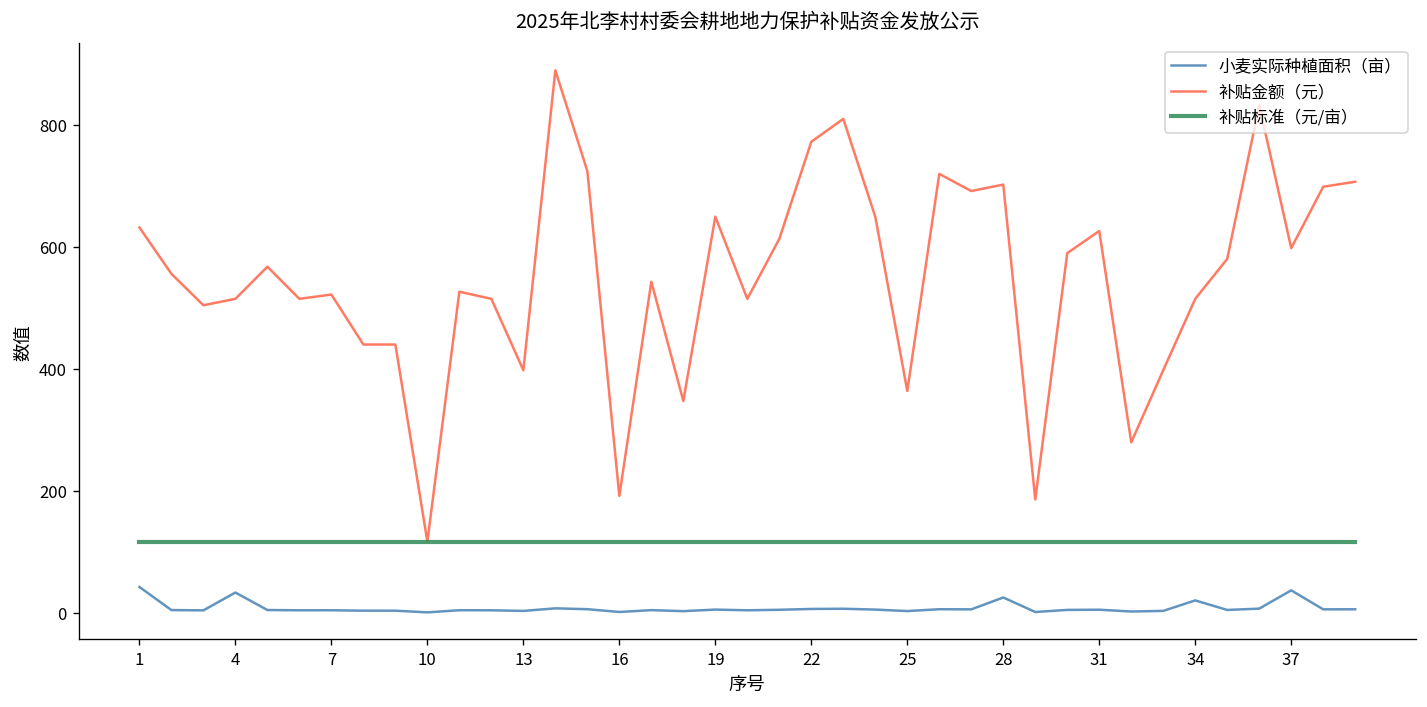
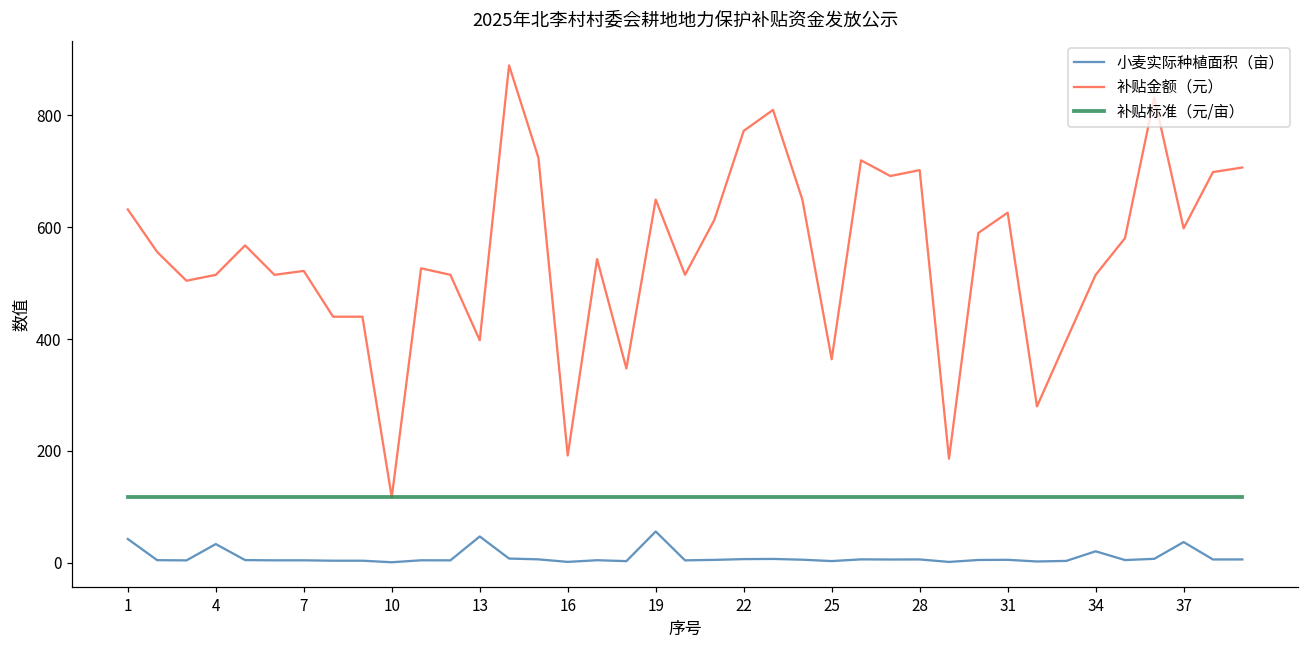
小麦实际种植面积（亩）, 13: 0 -> 50
小麦实际种植面积（亩）, 19: 10 -> 60
小麦实际种植面积（亩）, 28: 30 -> 10
